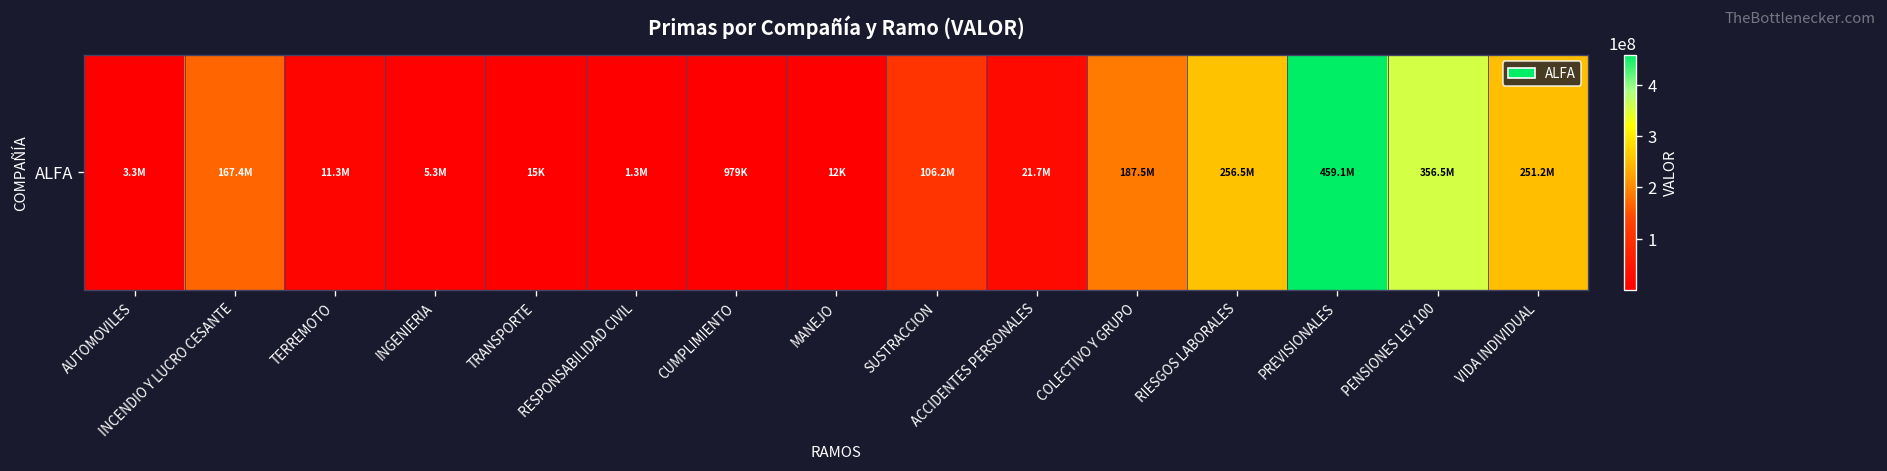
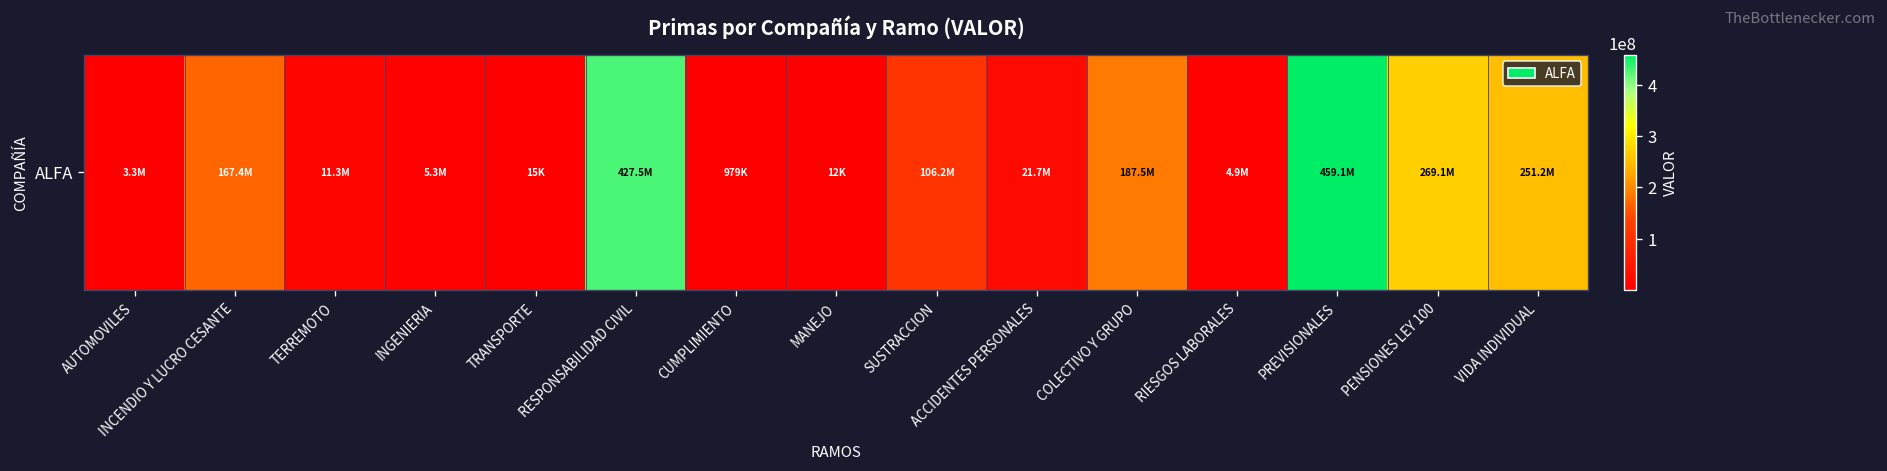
ALFA, RESPONSABILIDAD CIVIL: 1.3M -> 427.5M
ALFA, RIESGOS LABORALES: 256.5M -> 4.9M
ALFA, PENSIONES LEY 100: 356.5M -> 269.1M
